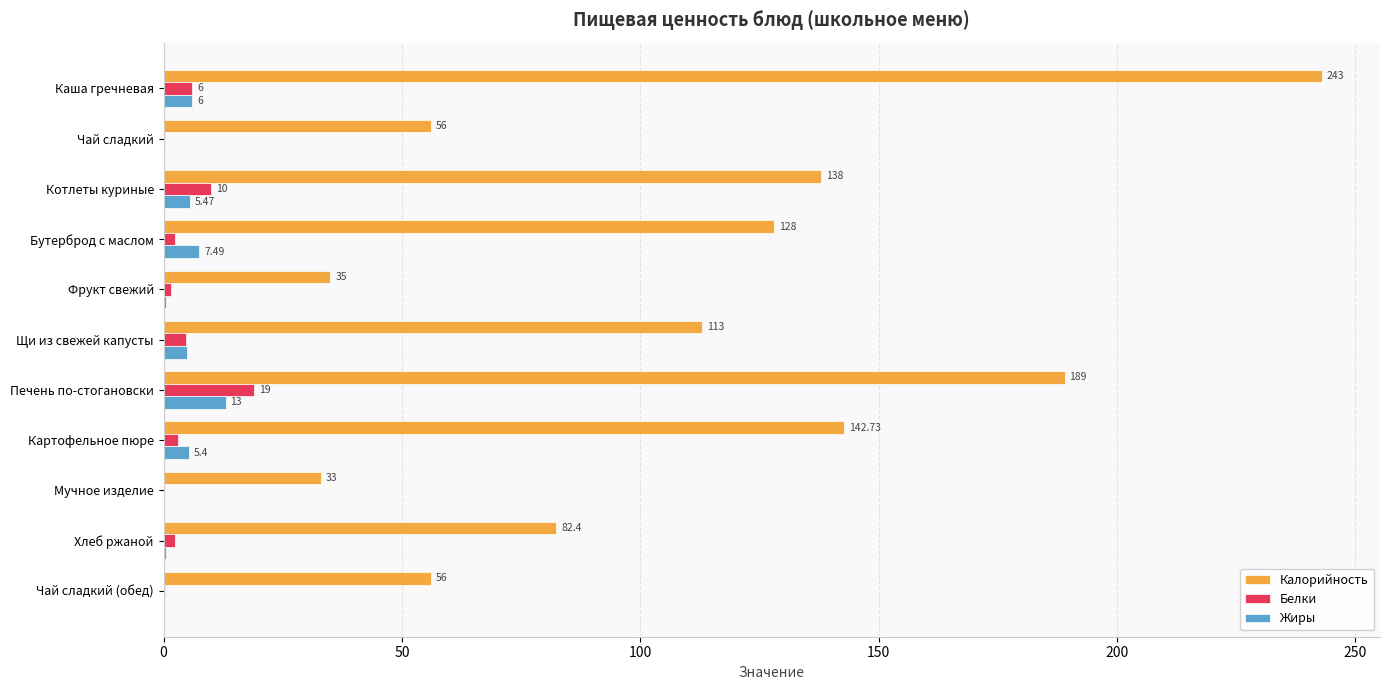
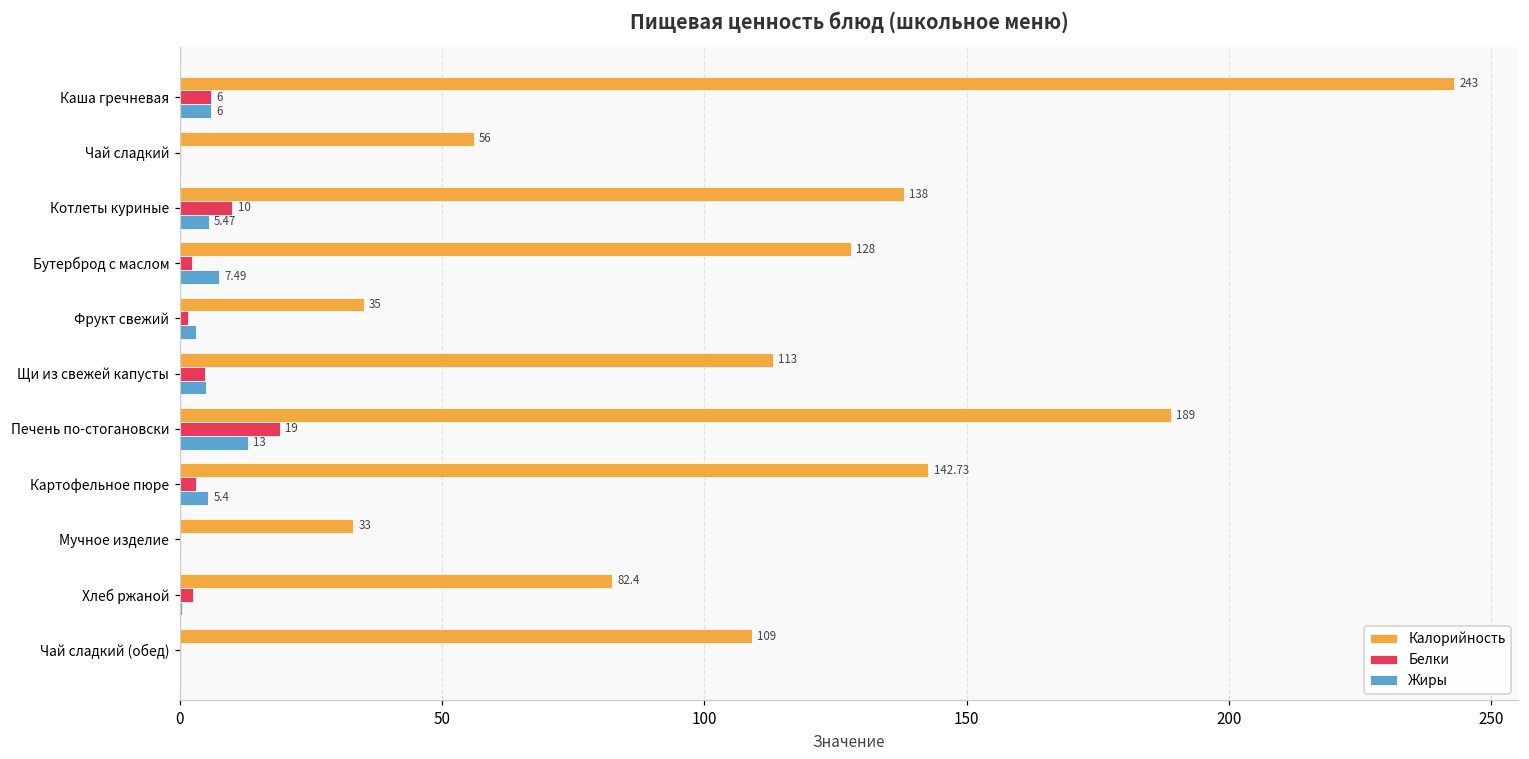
Жиры, Фрукт свежий: 1 -> 3
Калорийность, Чай сладкий (обед): 56 -> 109
